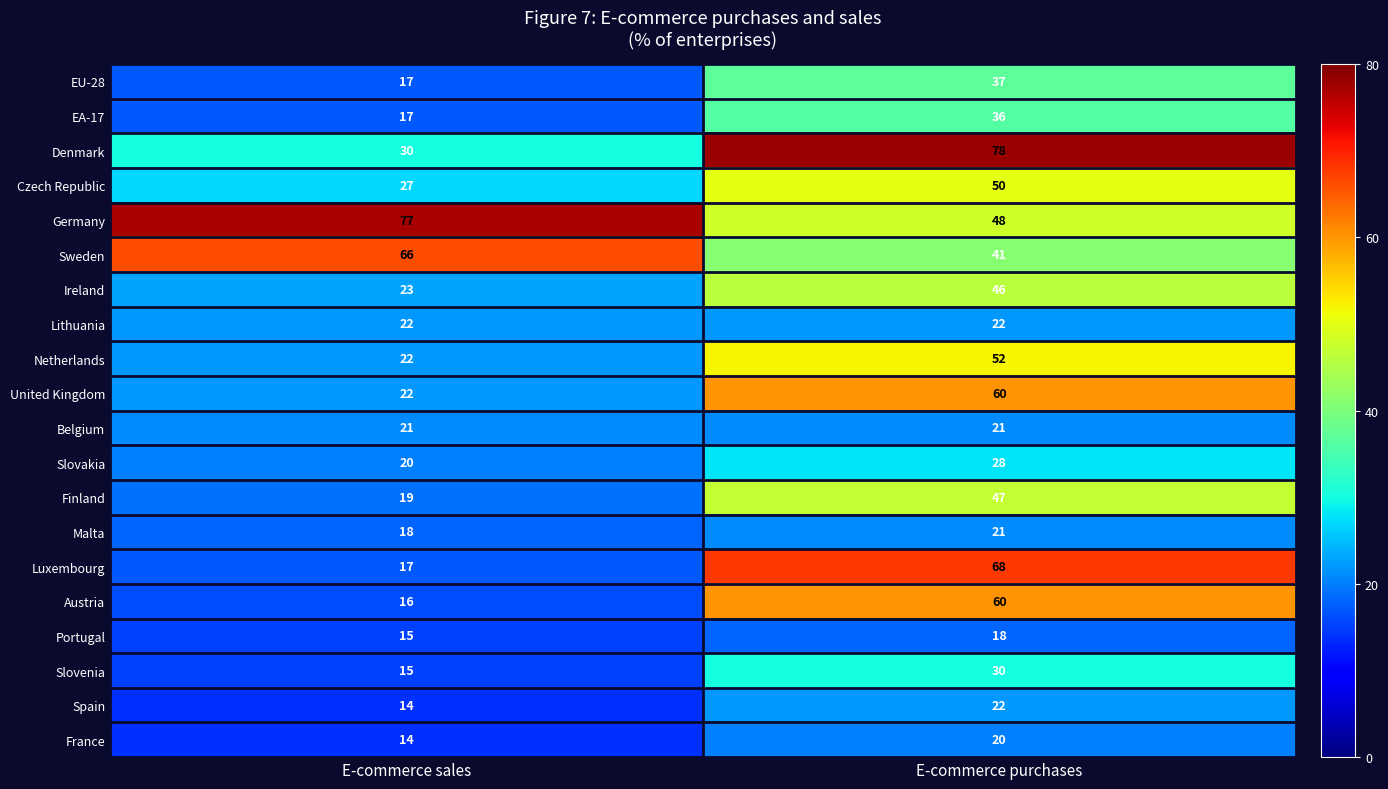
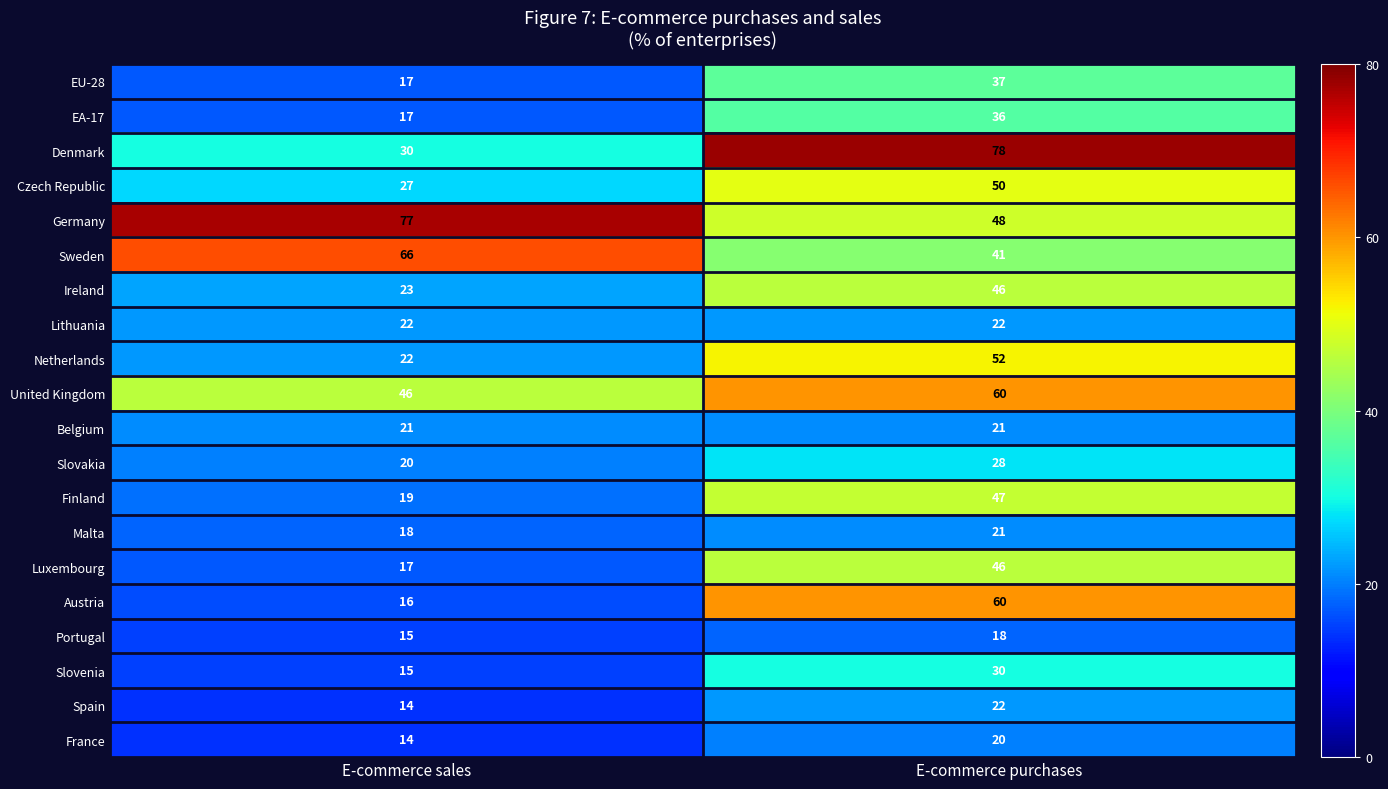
United Kingdom, E-commerce sales: 22 -> 46
Luxembourg, E-commerce purchases: 68 -> 46
